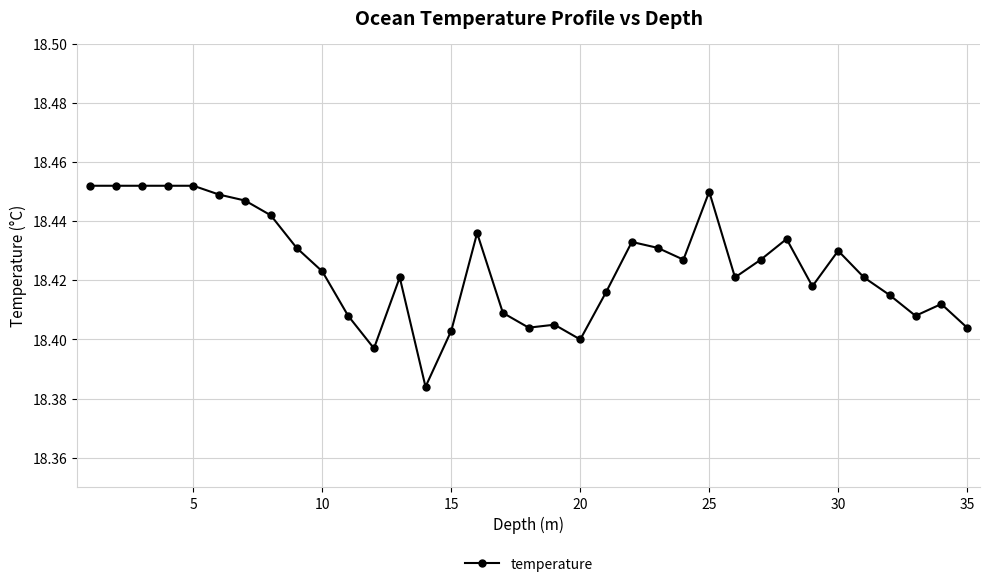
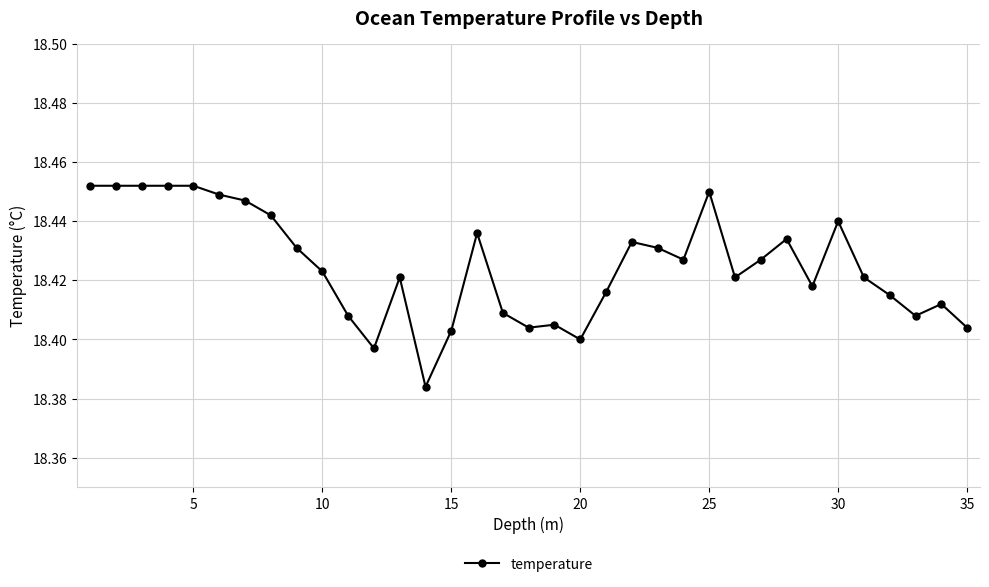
30: 18.43 -> 18.44
